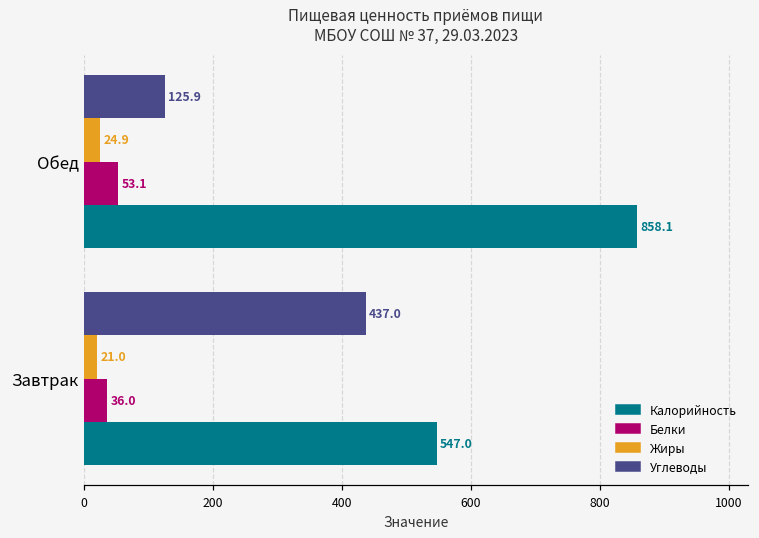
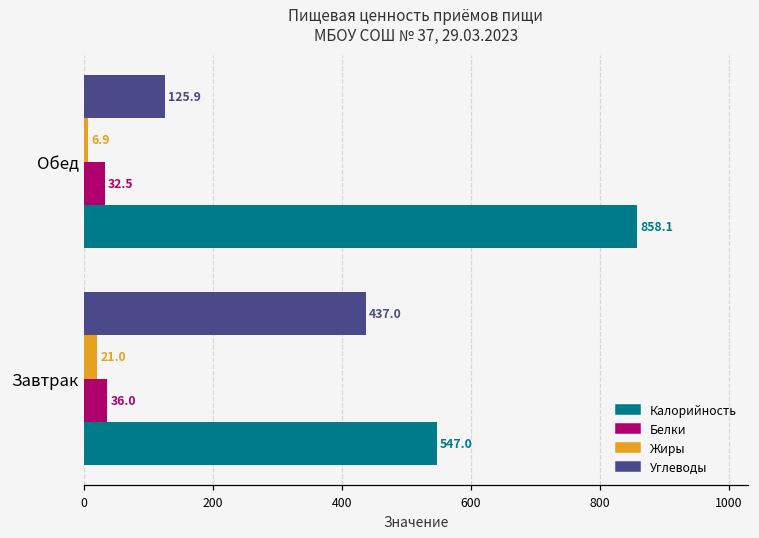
Жиры, Обед: 24.9 -> 6.9
Белки, Обед: 53.1 -> 32.5
